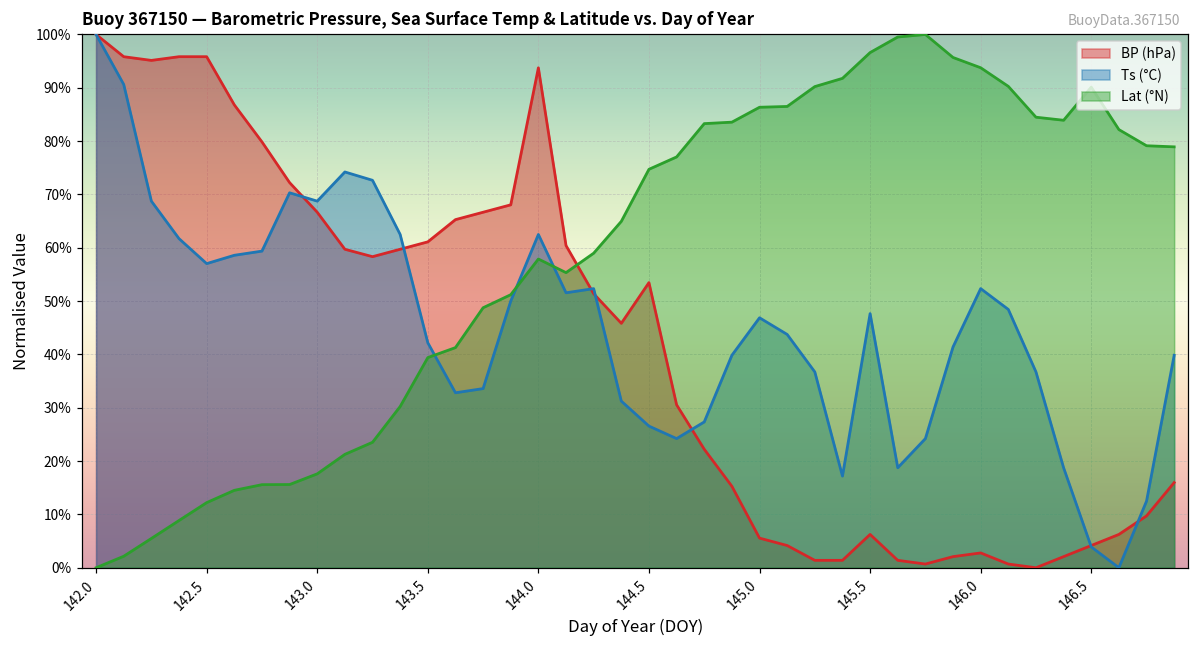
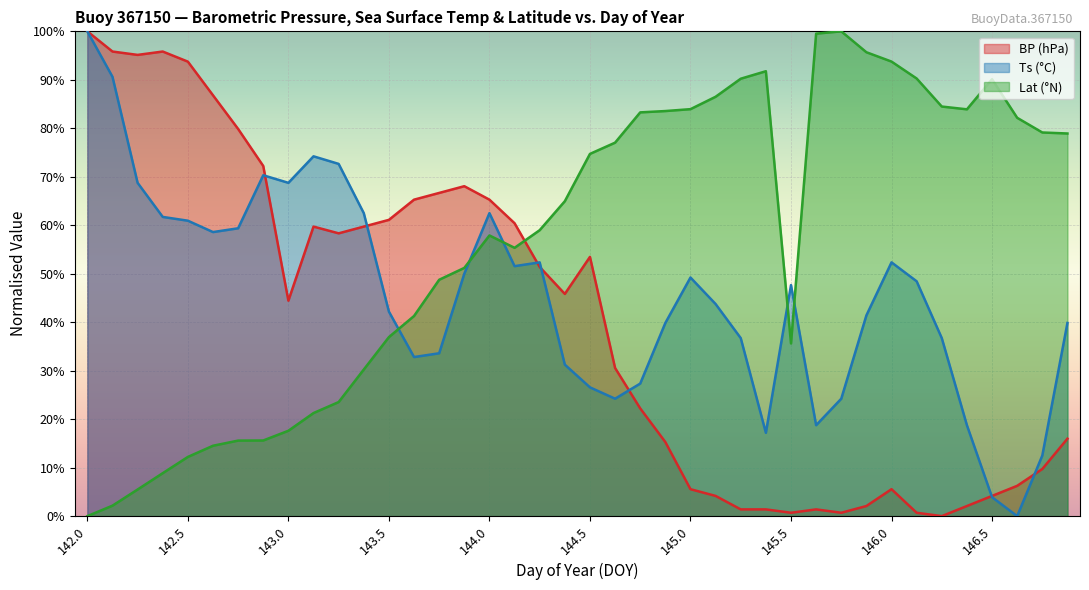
BP (hPa), 142.5: 96% -> 94%
Ts (°C), 142.5: 57% -> 61%
BP (hPa), 143.0: 67% -> 44%
Lat (°N), 143.5: 39% -> 37%
BP (hPa), 144.0: 94% -> 65%
Ts (°C), 145.0: 47% -> 49%
Lat (°N), 145.0: 86% -> 84%
BP (hPa), 145.5: 6% -> 1%
Lat (°N), 145.5: 97% -> 36%
BP (hPa), 146.0: 3% -> 6%
